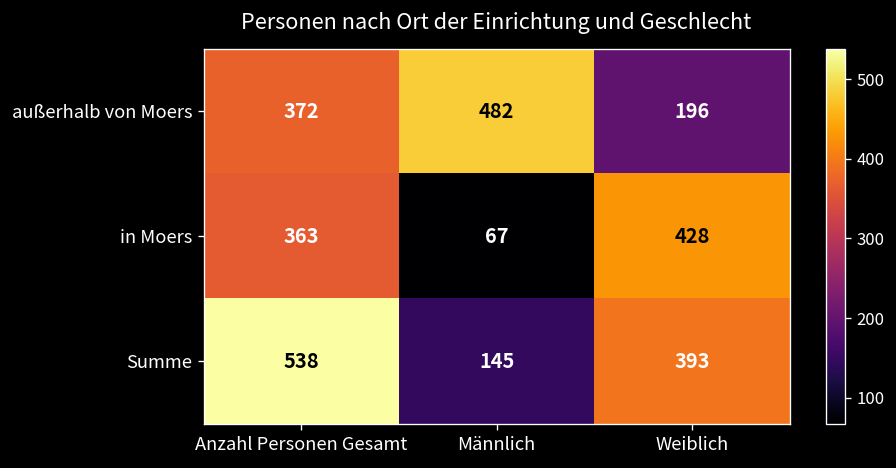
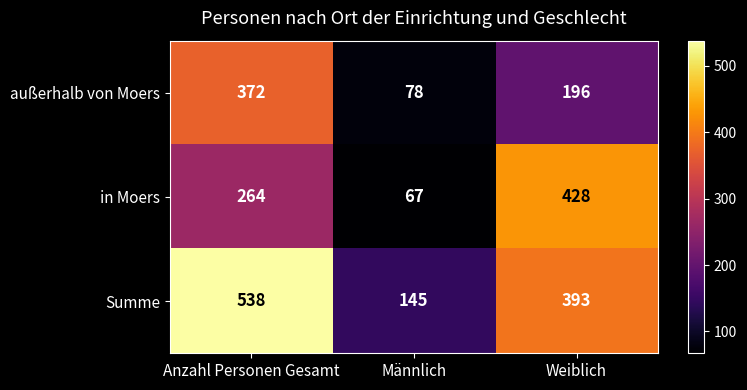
außerhalb von Moers, Männlich: 482 -> 78
in Moers, Anzahl Personen Gesamt: 363 -> 264
